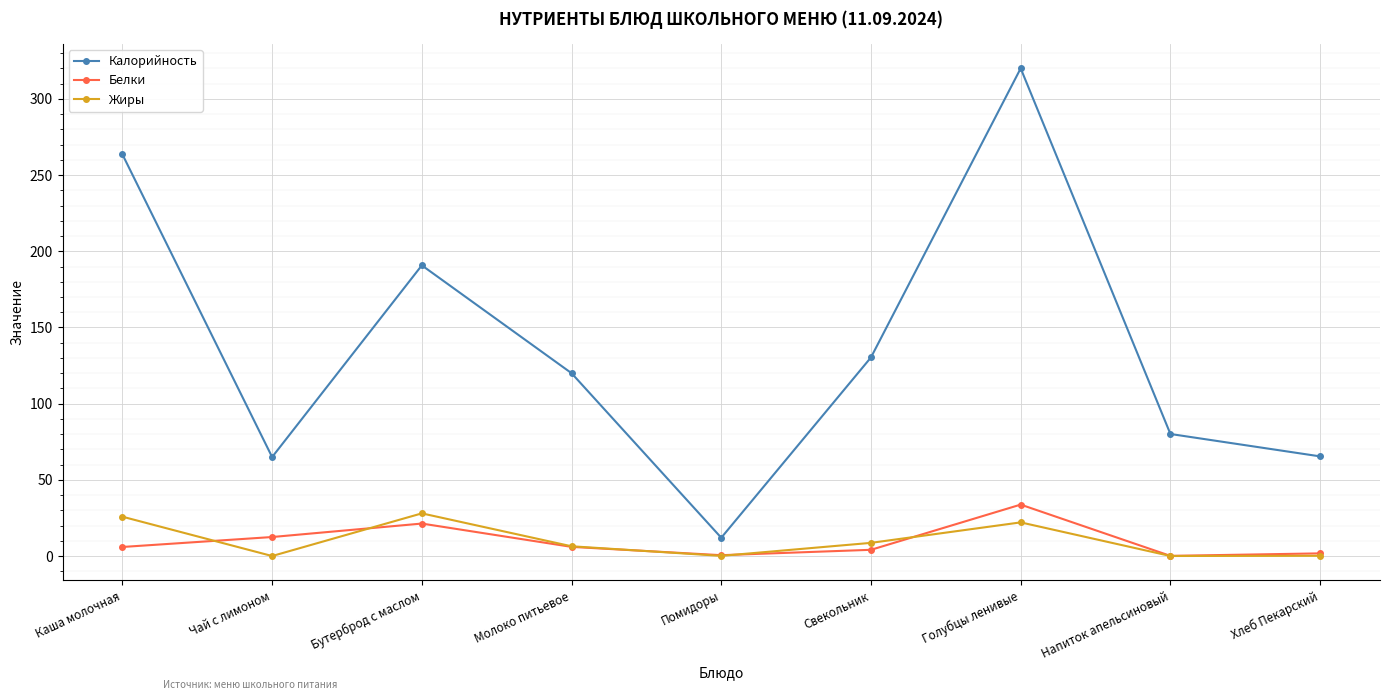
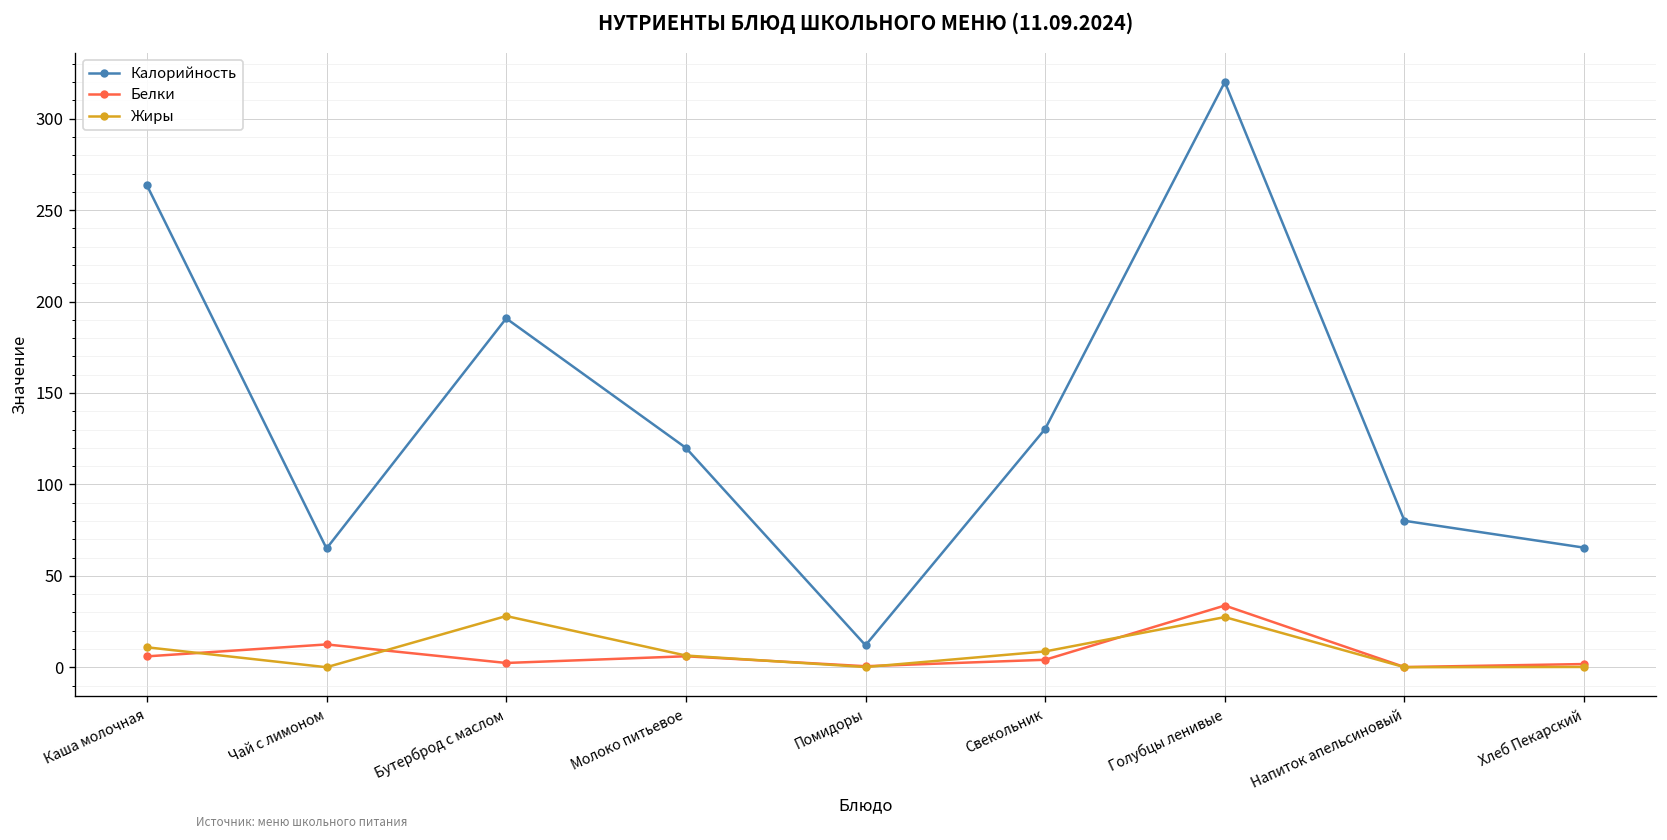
Жиры, Каша молочная: 26 -> 11
Белки, Бутерброд с маслом: 21 -> 2
Жиры, Голубцы ленивые: 22 -> 27
